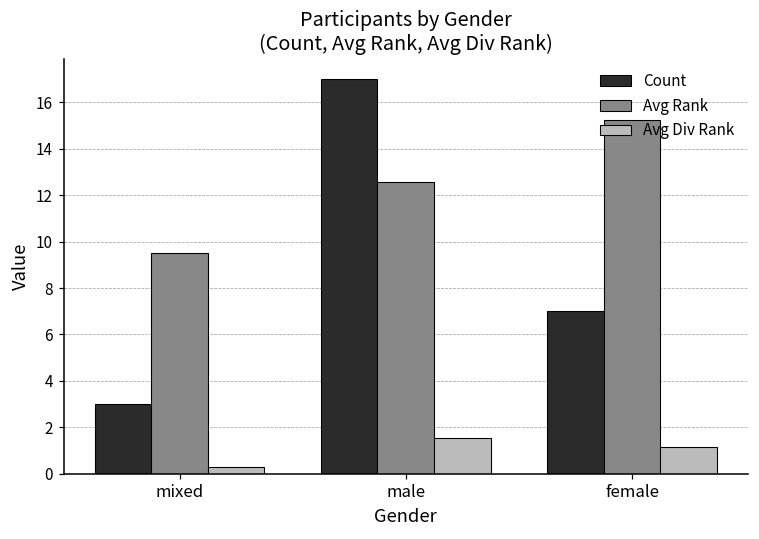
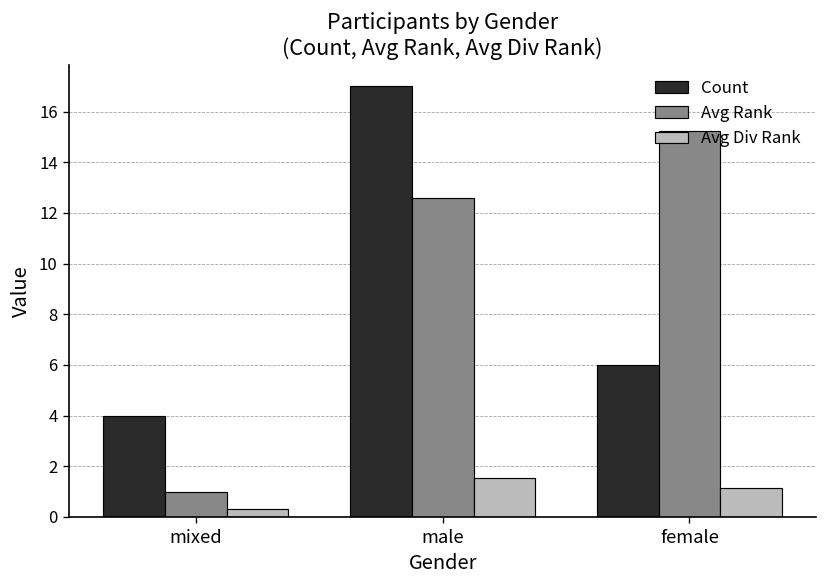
Count, mixed: 3 -> 4
Avg Rank, mixed: 9.5 -> 1.0
Count, female: 7 -> 6
